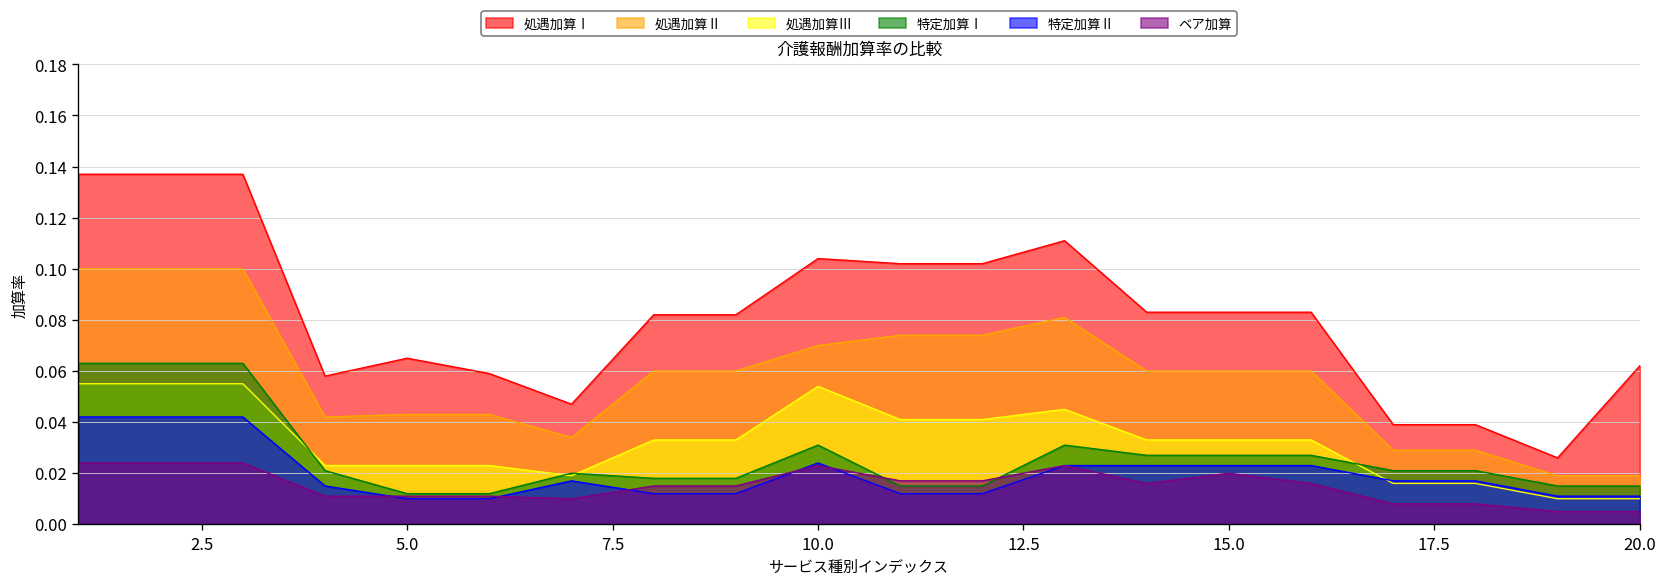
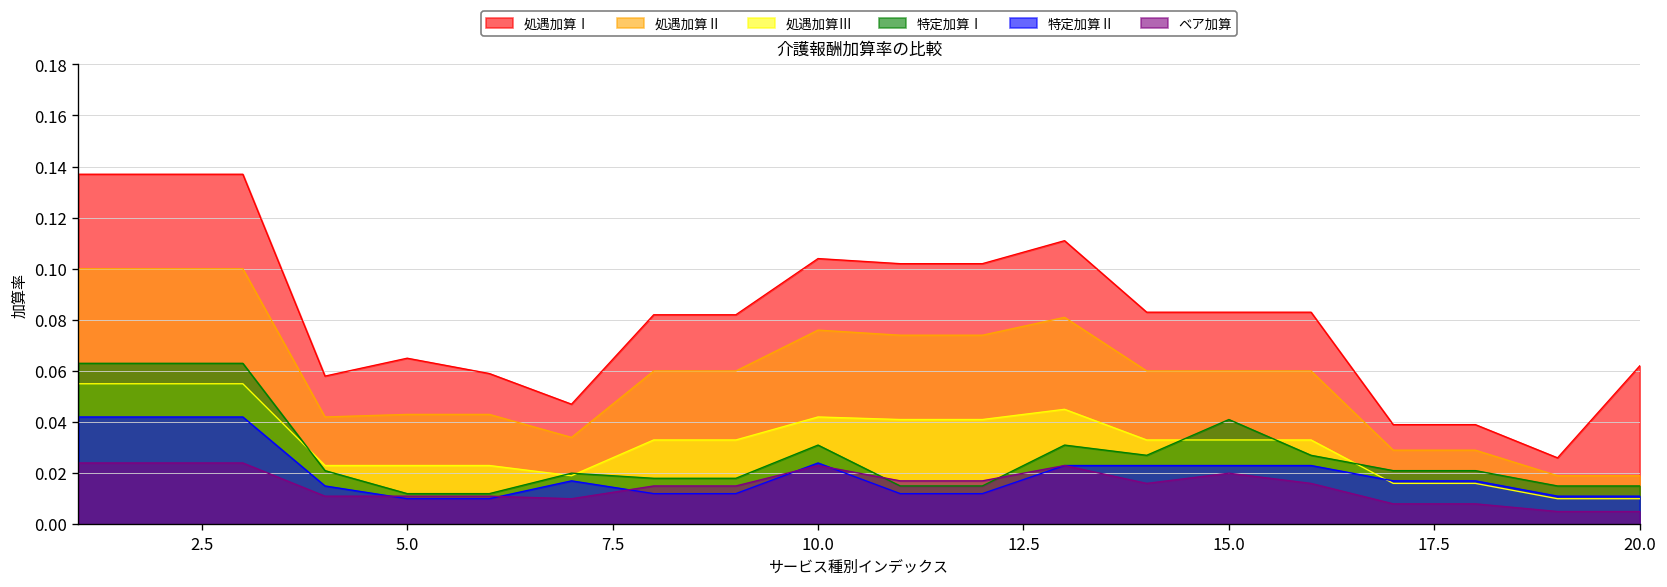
処遇加算Ⅱ, 10.0: 0.070 -> 0.076
処遇加算Ⅲ, 10.0: 0.054 -> 0.042
特定加算Ⅰ, 15.0: 0.027 -> 0.041
